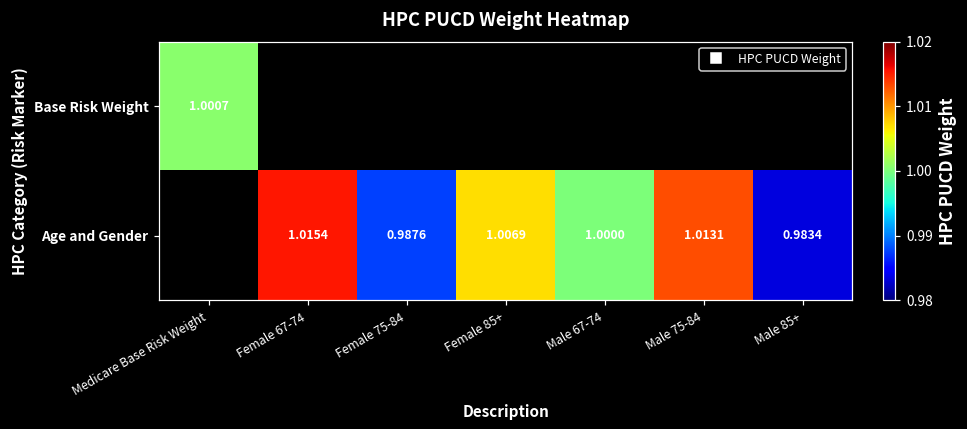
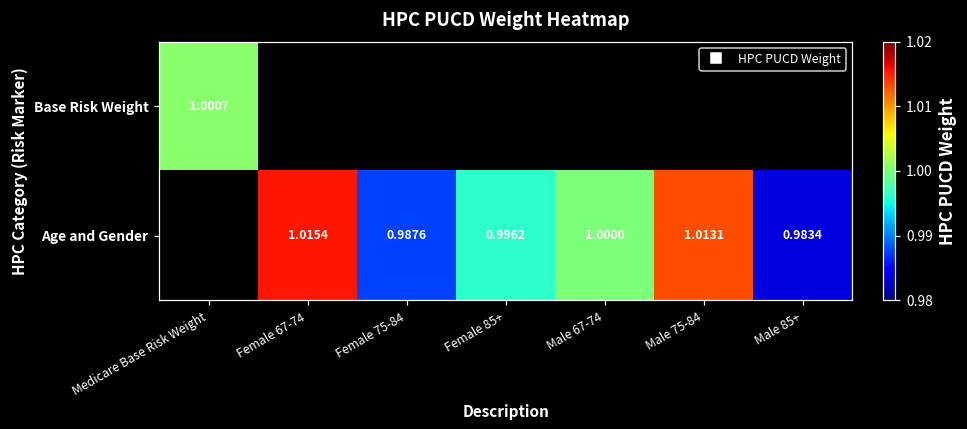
Age and Gender, Female 85+: 1.0069 -> 0.9962
